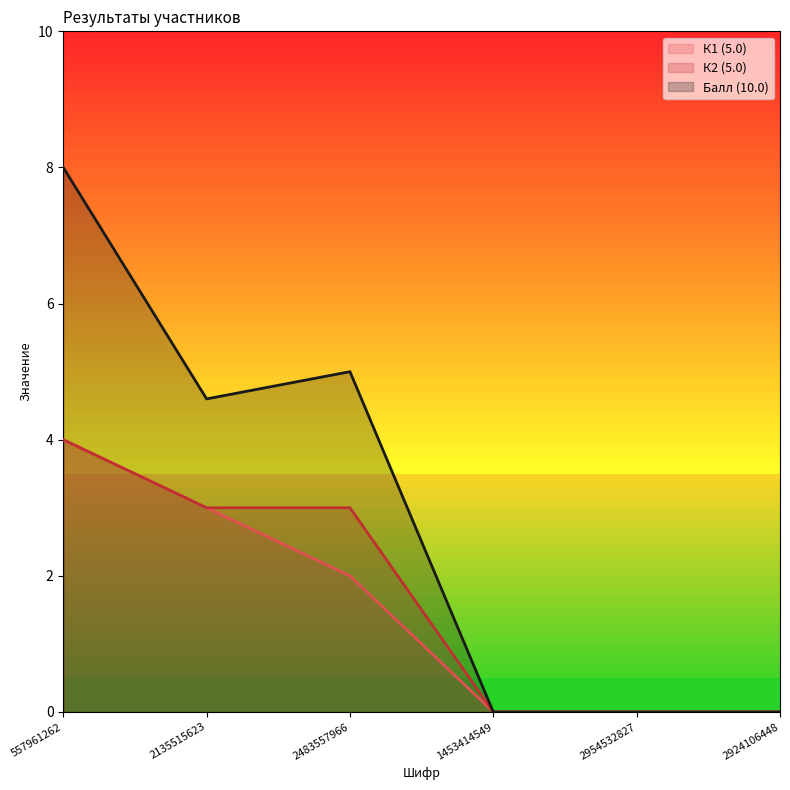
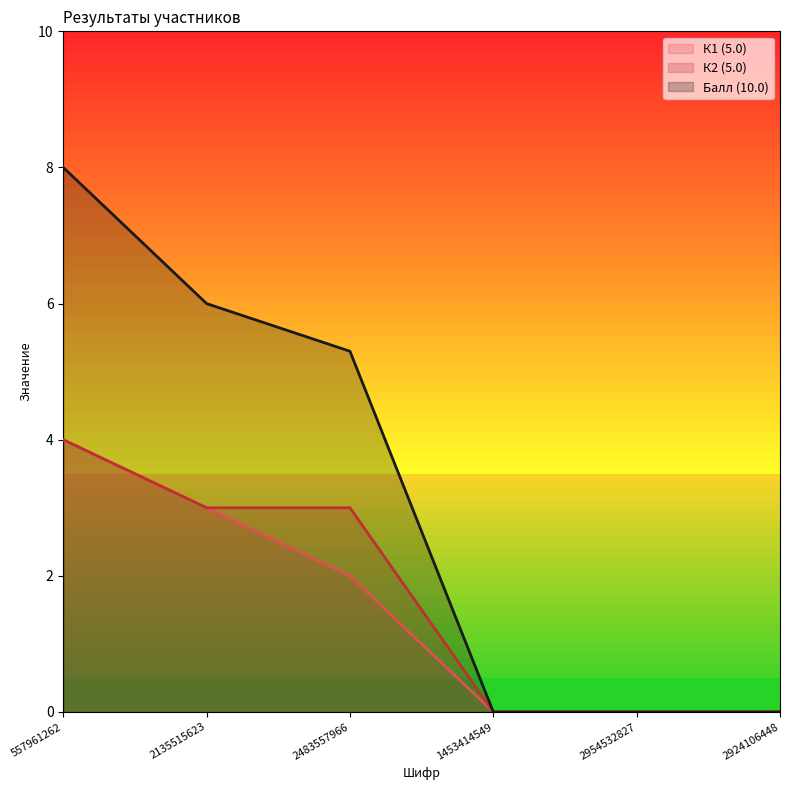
Балл (10.0), 2135515623: 4.6 -> 6.0
Балл (10.0), 2483557966: 5.0 -> 5.3
